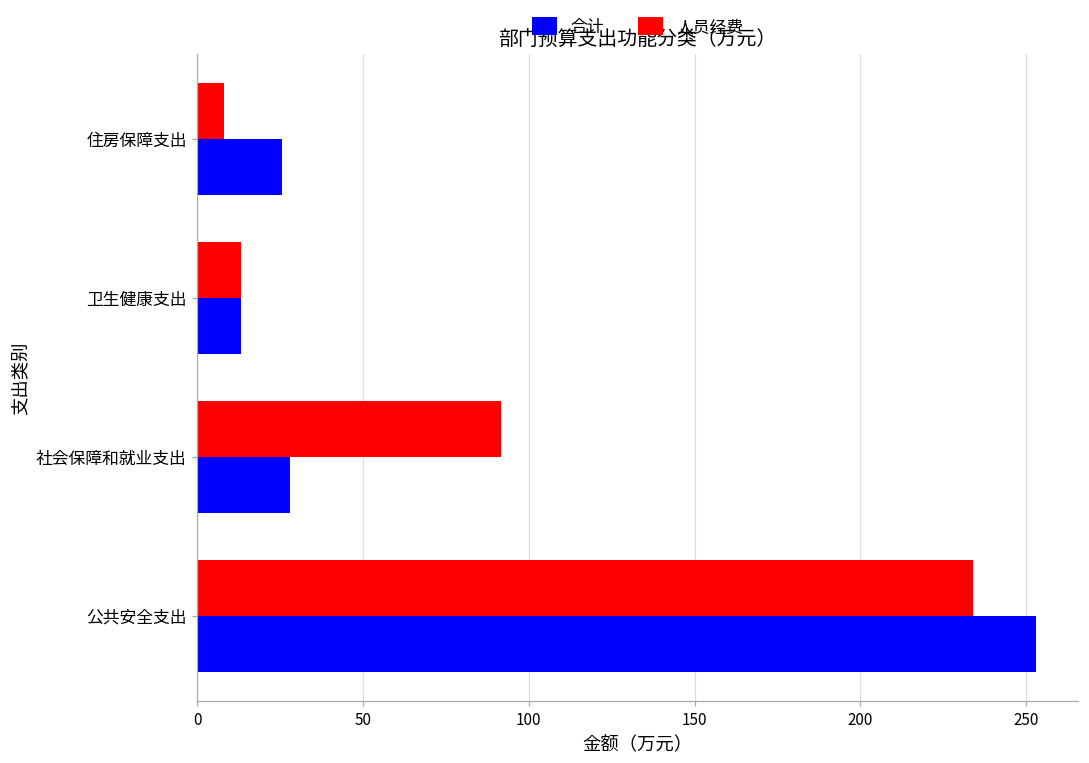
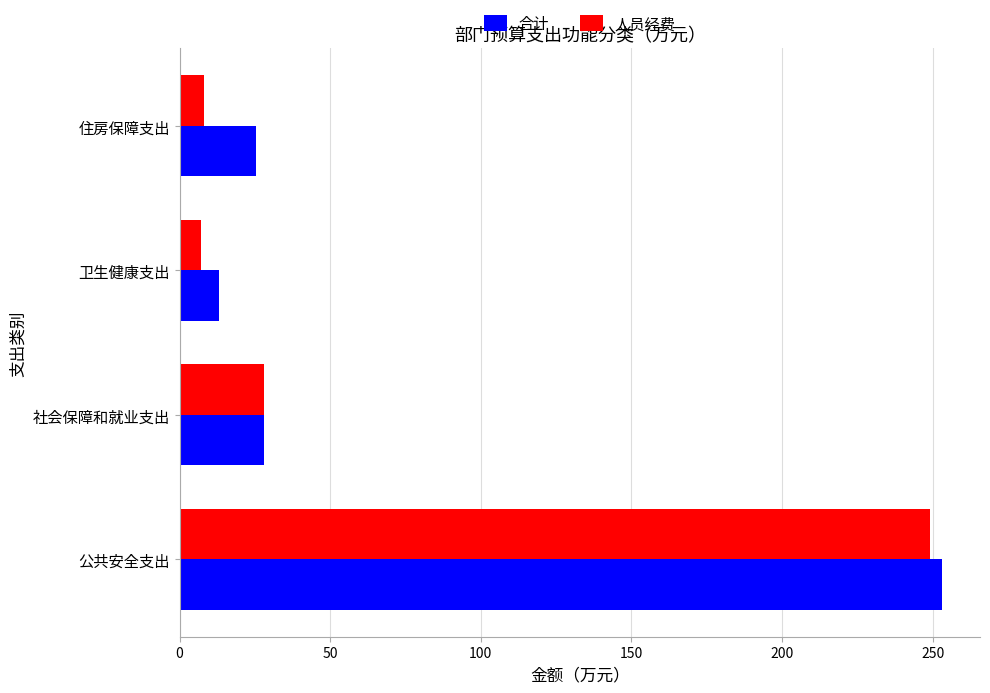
人员经费, 卫生健康支出: 13 -> 7
人员经费, 社会保障和就业支出: 91 -> 28
人员经费, 公共安全支出: 234 -> 249
